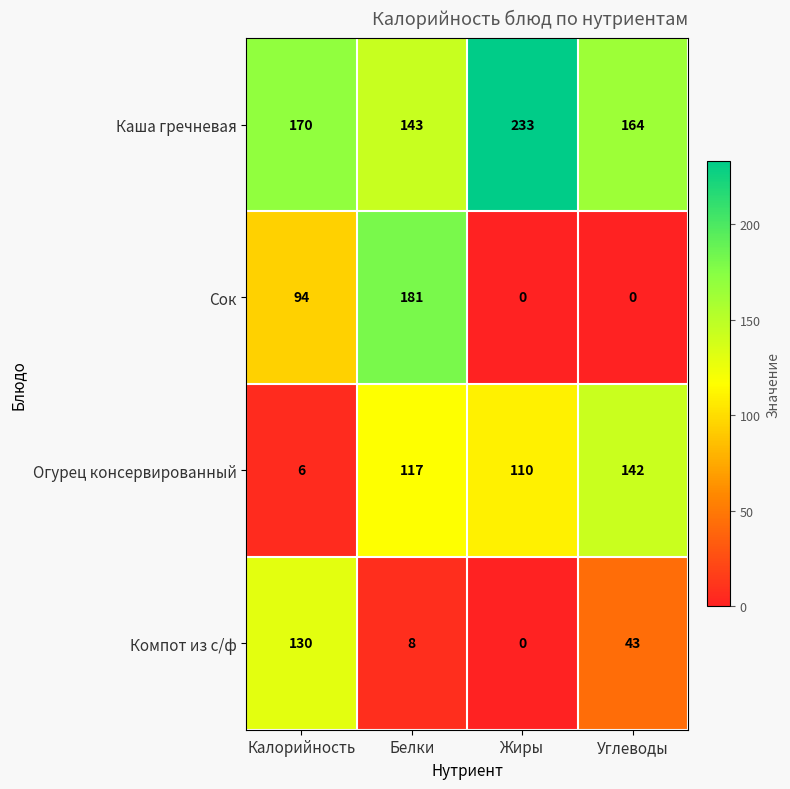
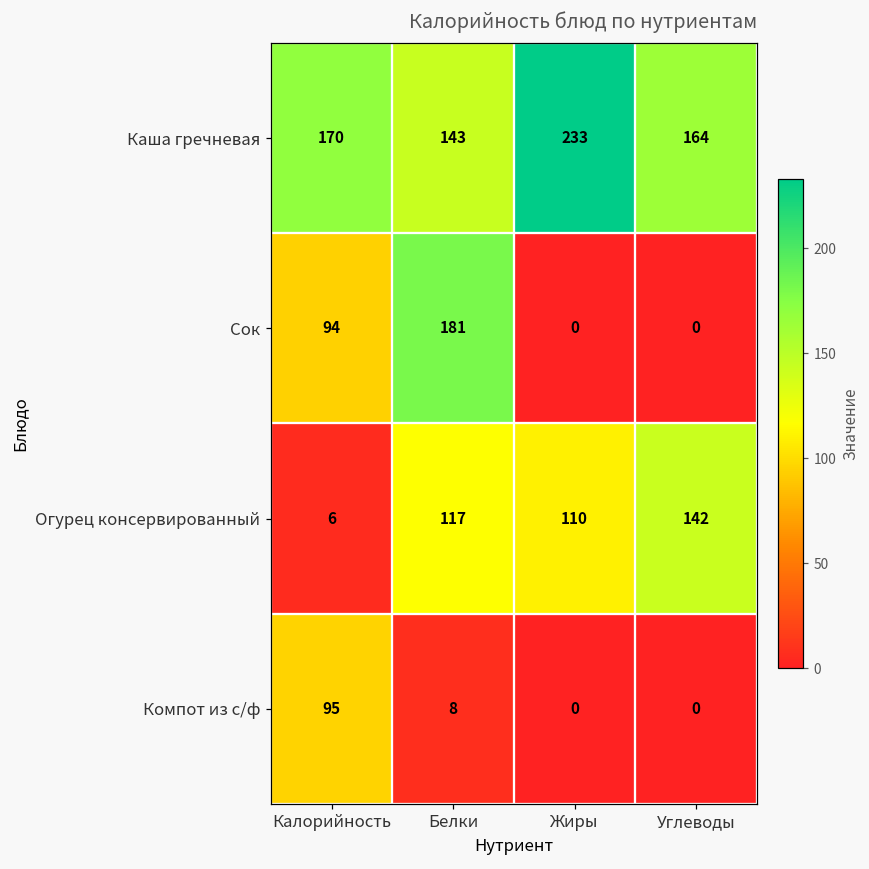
Компот из с/ф, Калорийность: 130 -> 95
Компот из с/ф, Углеводы: 43 -> 0
